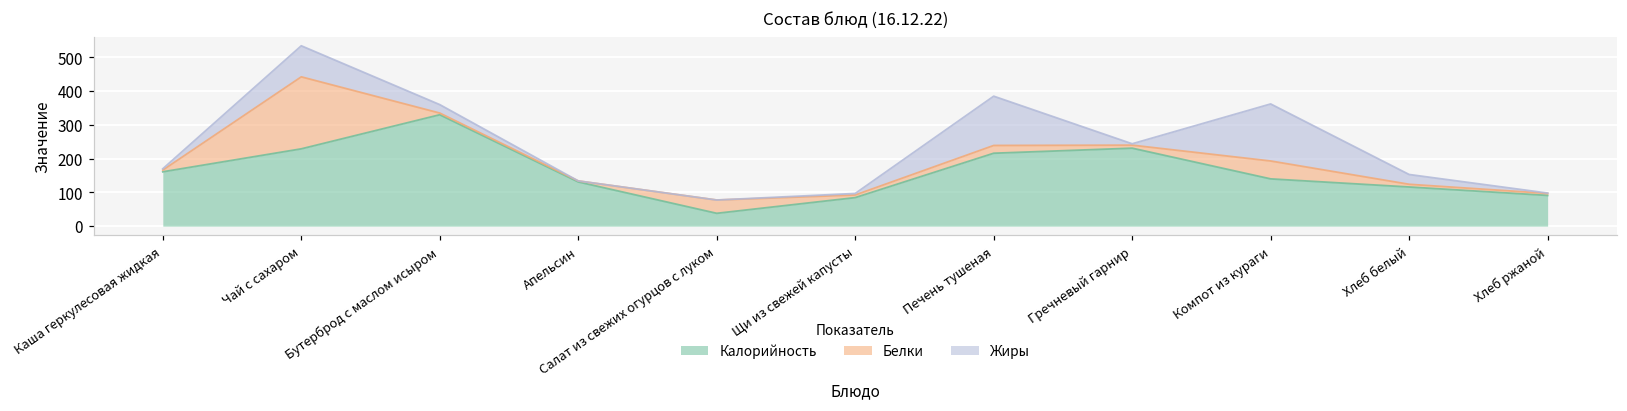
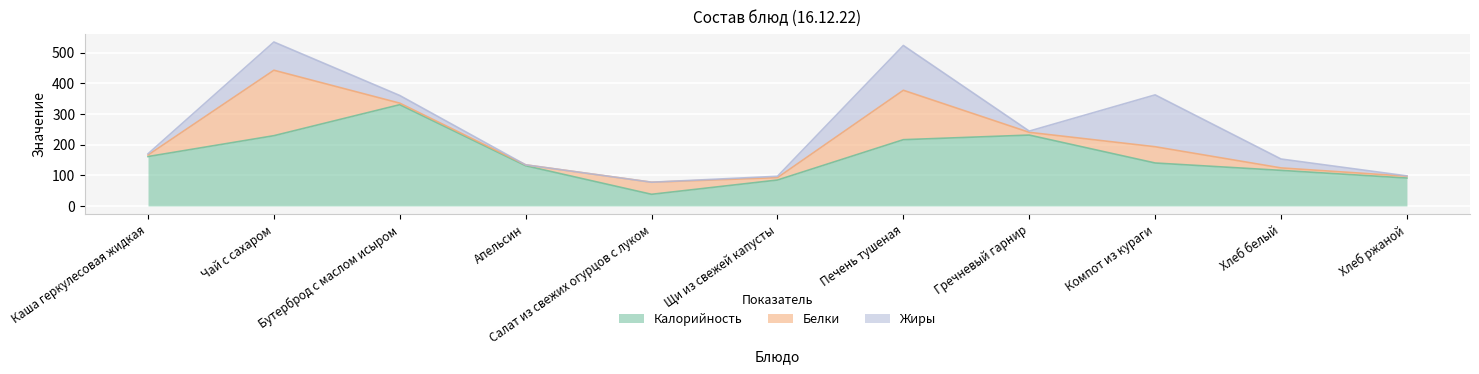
Белки, Печень тушеная: 20 -> 160
